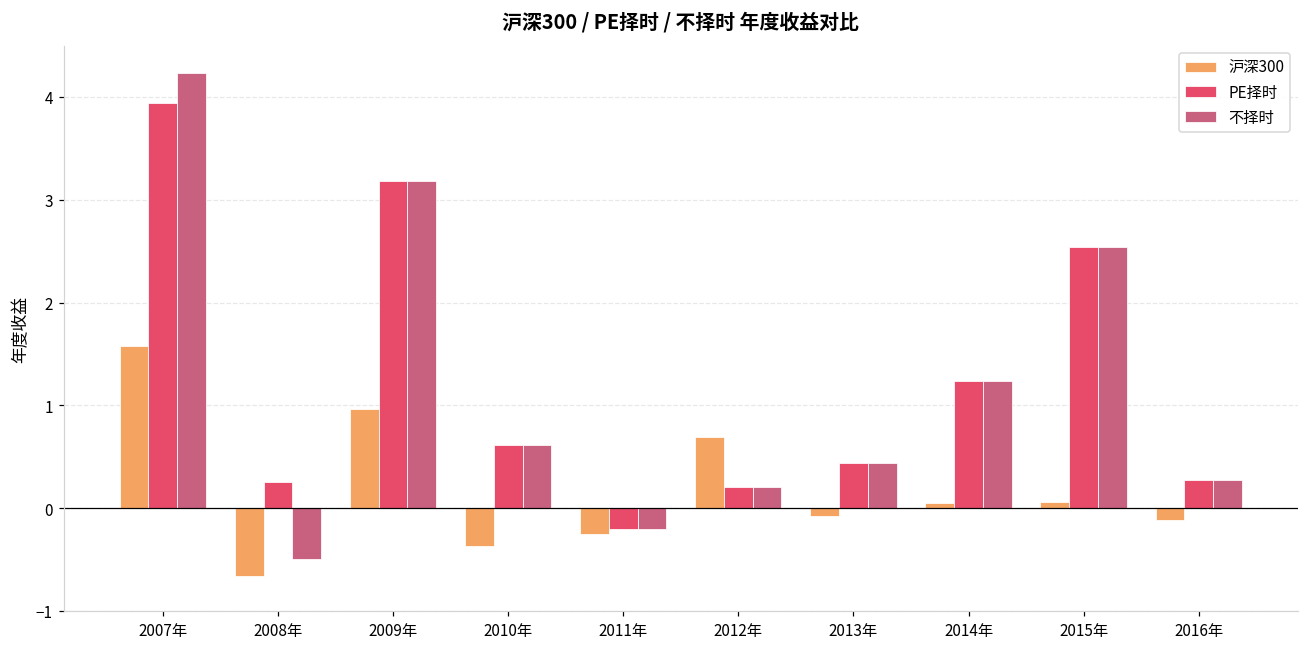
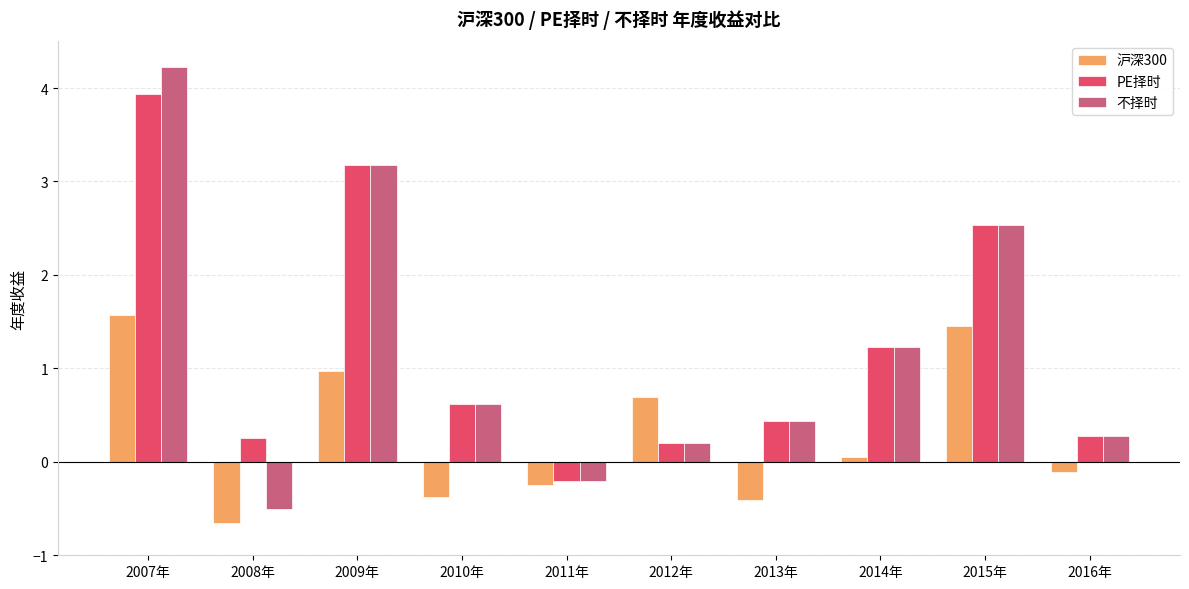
沪深300, 2013年: -0.1 -> -0.4
沪深300, 2015年: 0.1 -> 1.5
